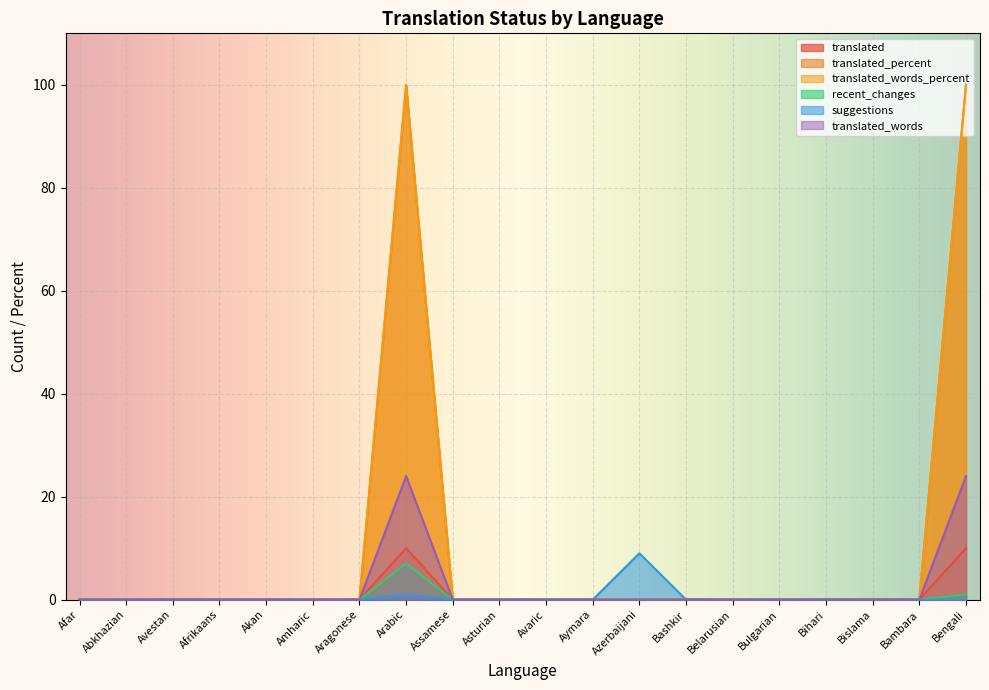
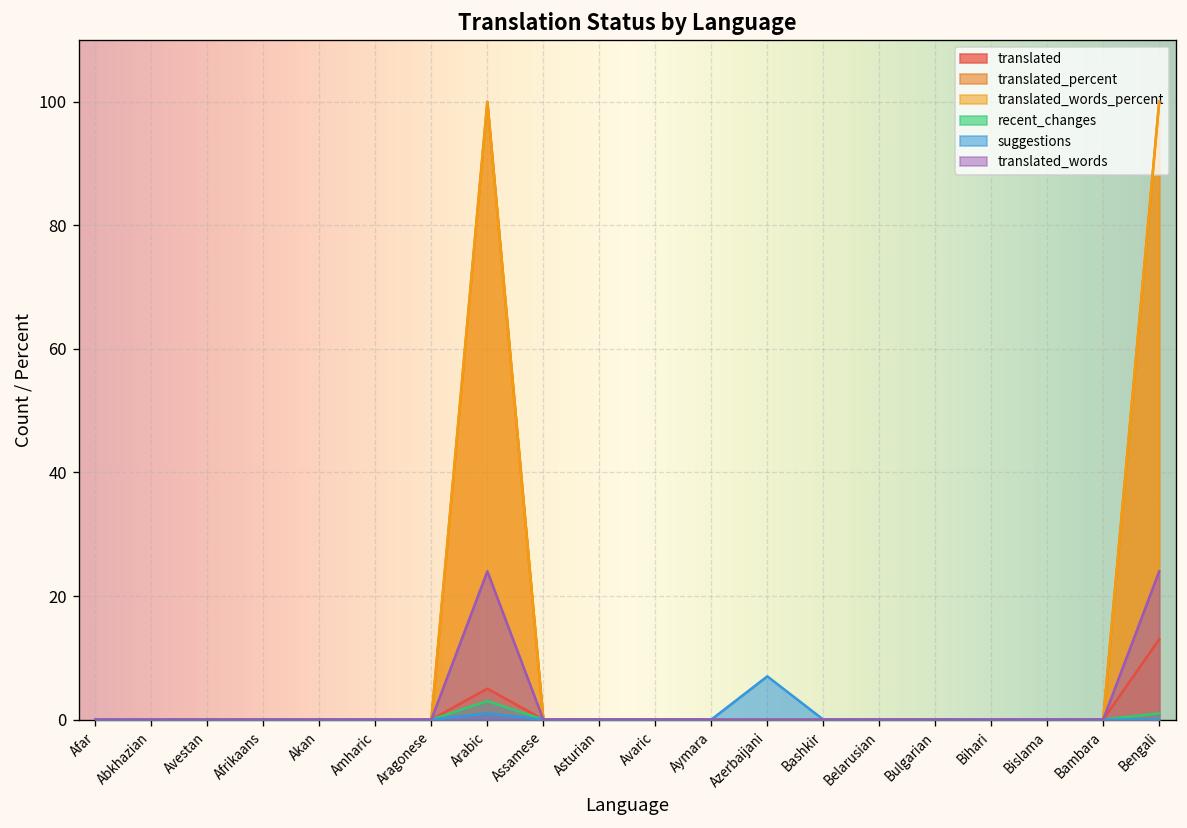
translated, Arabic: 10 -> 5
recent_changes, Arabic: 7 -> 3
suggestions, Azerbaijani: 9 -> 7
translated, Bengali: 10 -> 13
